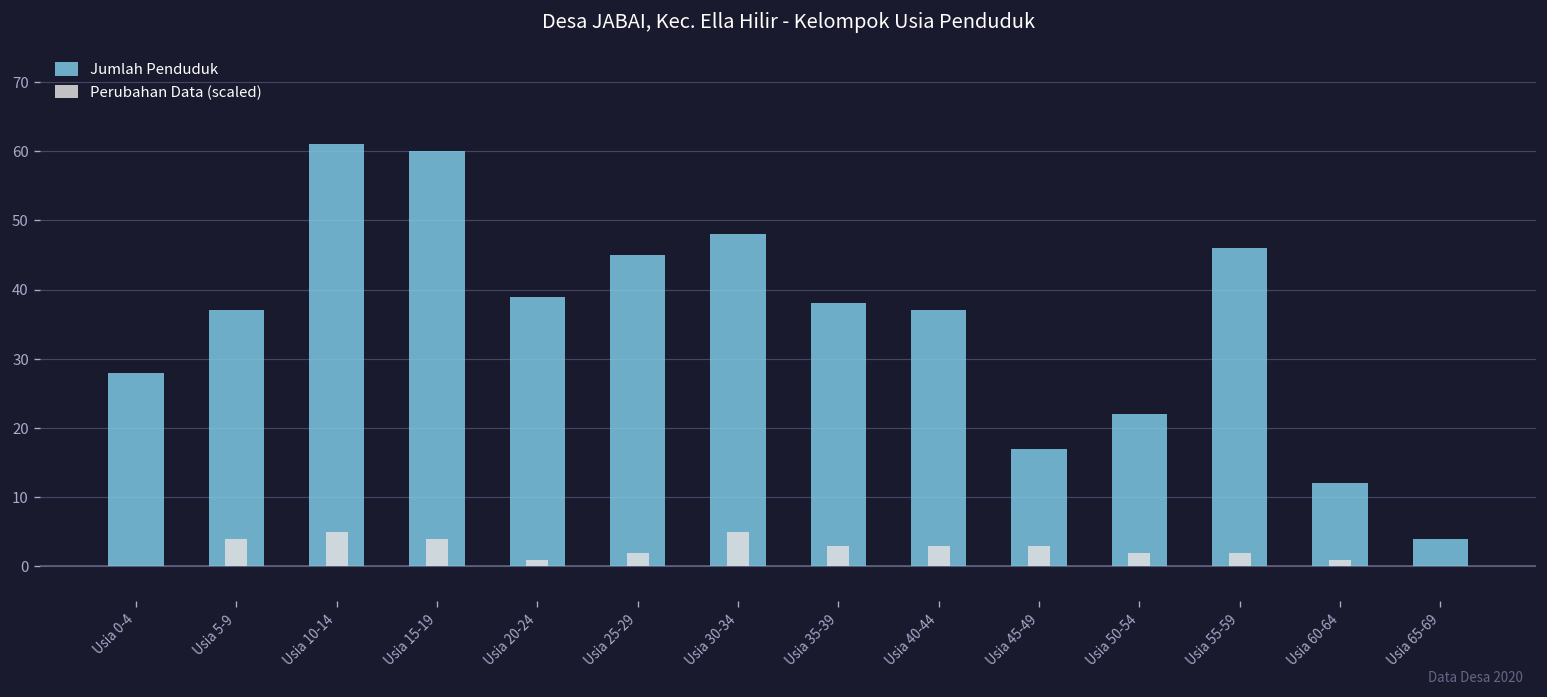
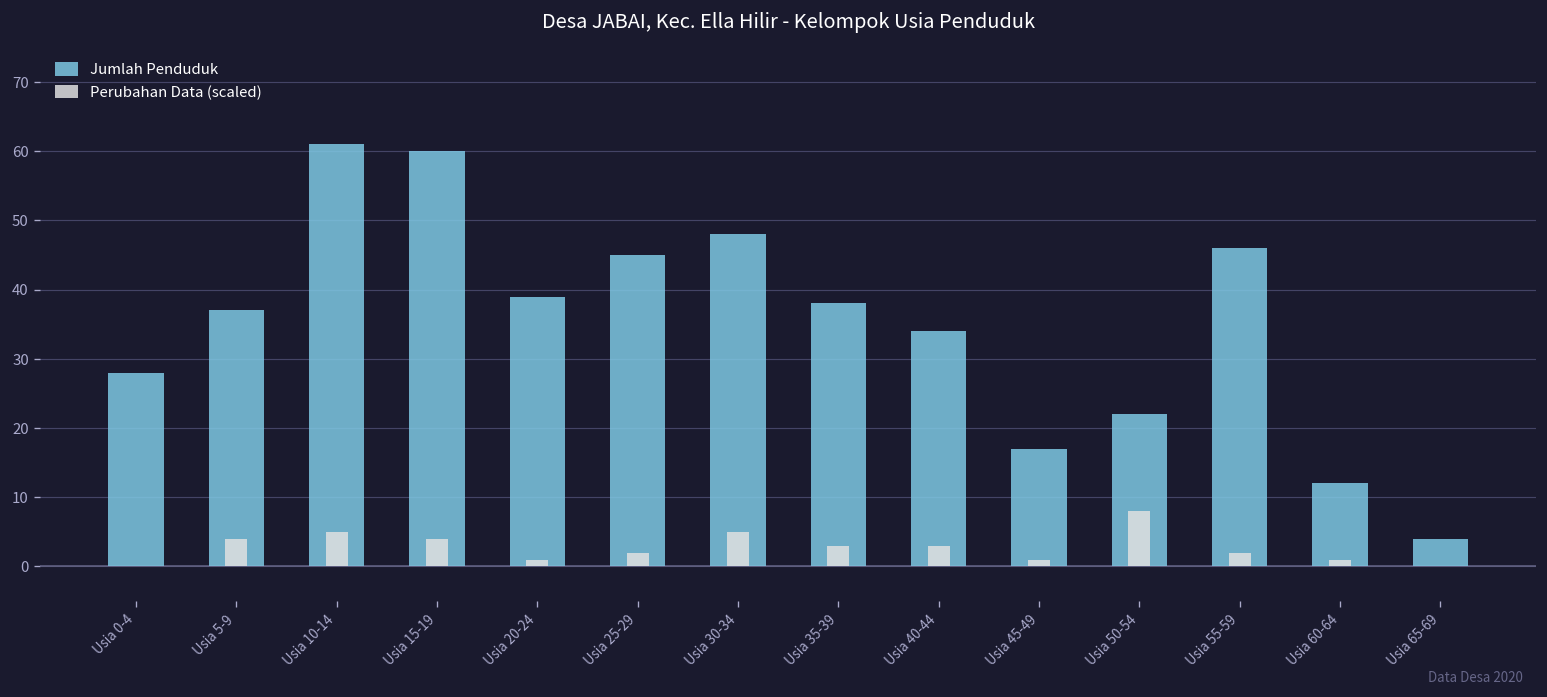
Jumlah Penduduk, Usia 40-44: 37 -> 34
Perubahan Data (scaled), Usia 45-49: 3 -> 1
Perubahan Data (scaled), Usia 50-54: 2 -> 8
